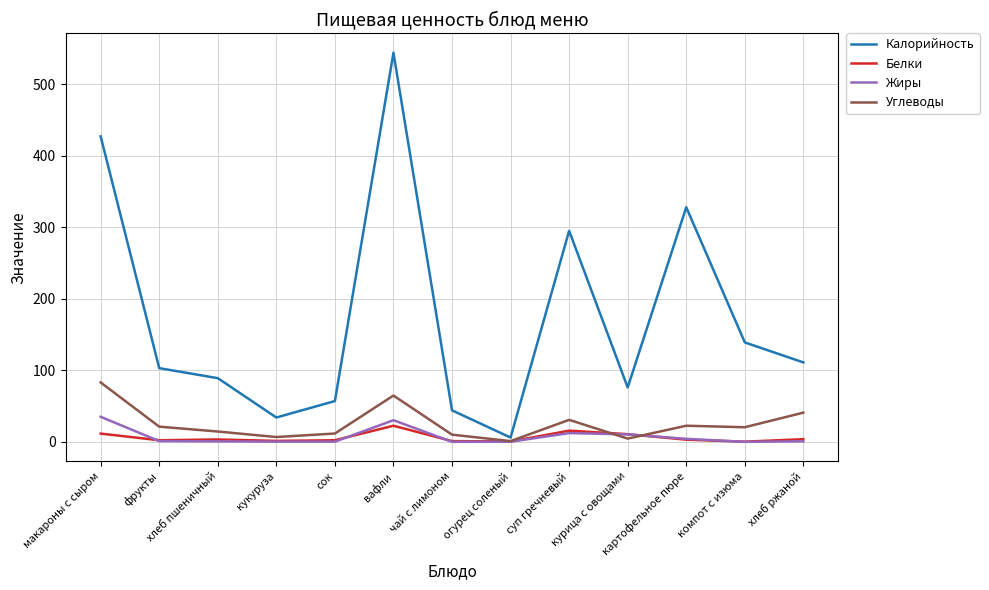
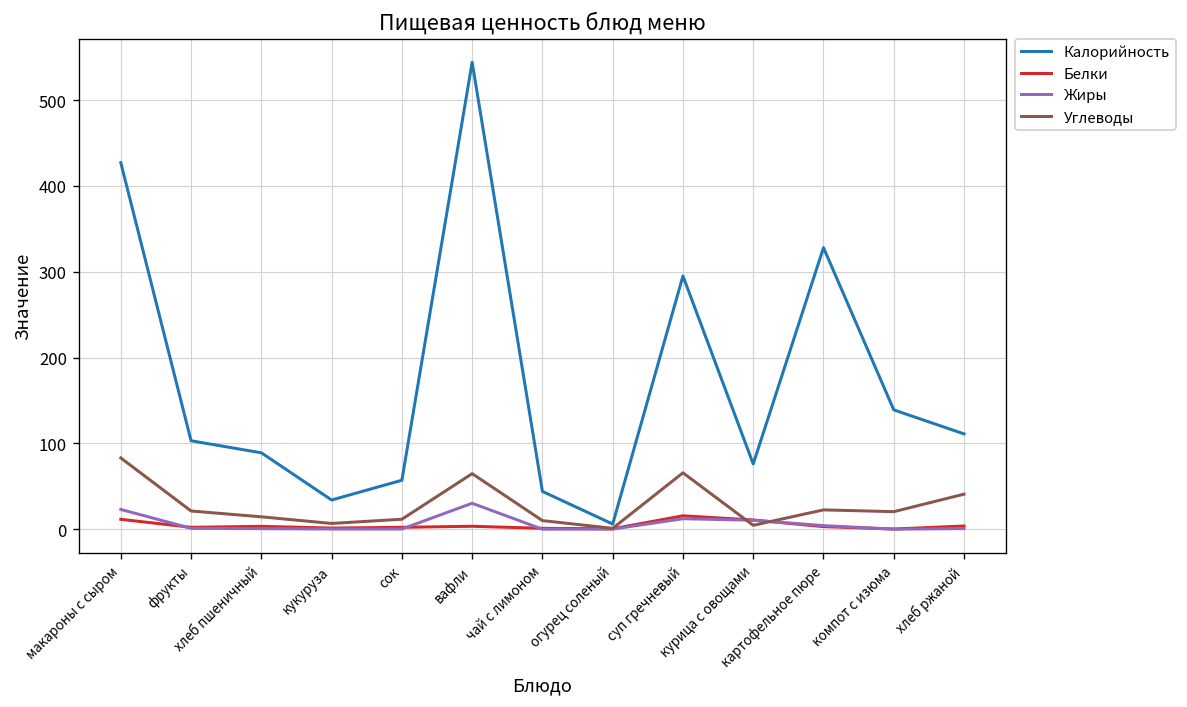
Жиры, макароны с сыром: 40 -> 20
Белки, вафли: 20 -> 0
Углеводы, суп гречневый: 30 -> 70
